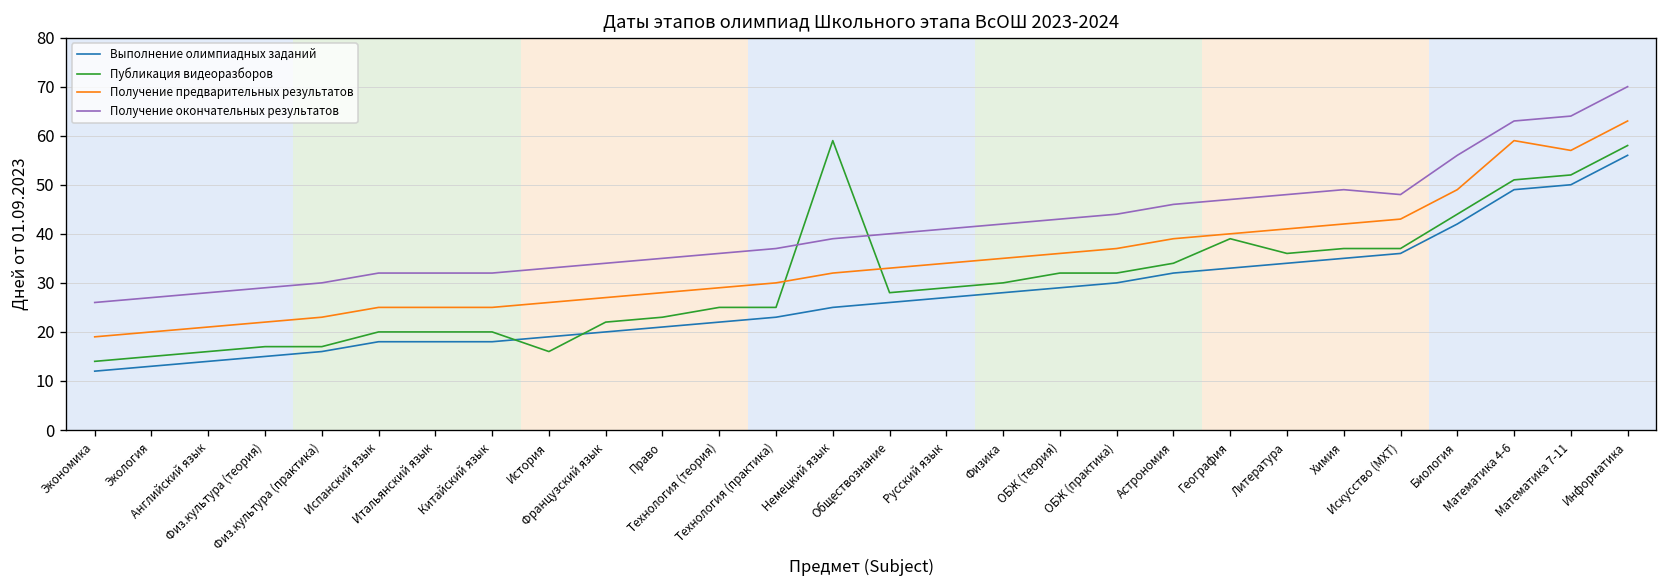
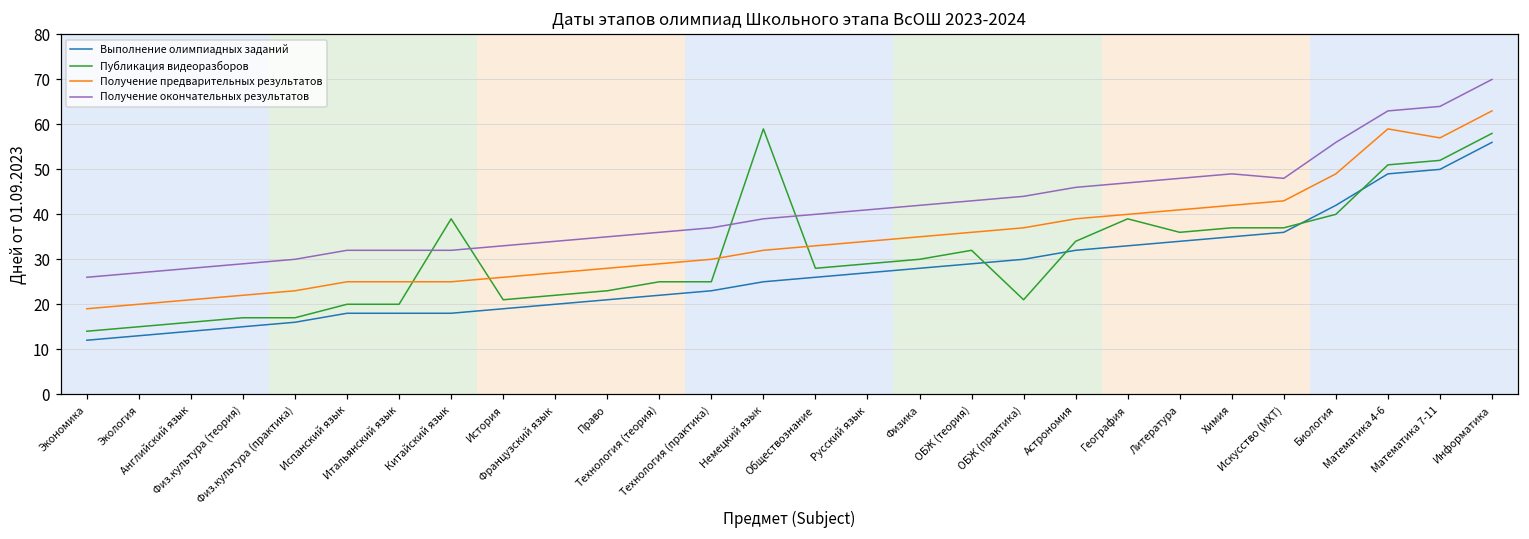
Публикация видеоразборов, Китайский язык: 20 -> 39
Публикация видеоразборов, История: 16 -> 21
Публикация видеоразборов, ОБЖ (практика): 32 -> 21
Публикация видеоразборов, Биология: 44 -> 40
